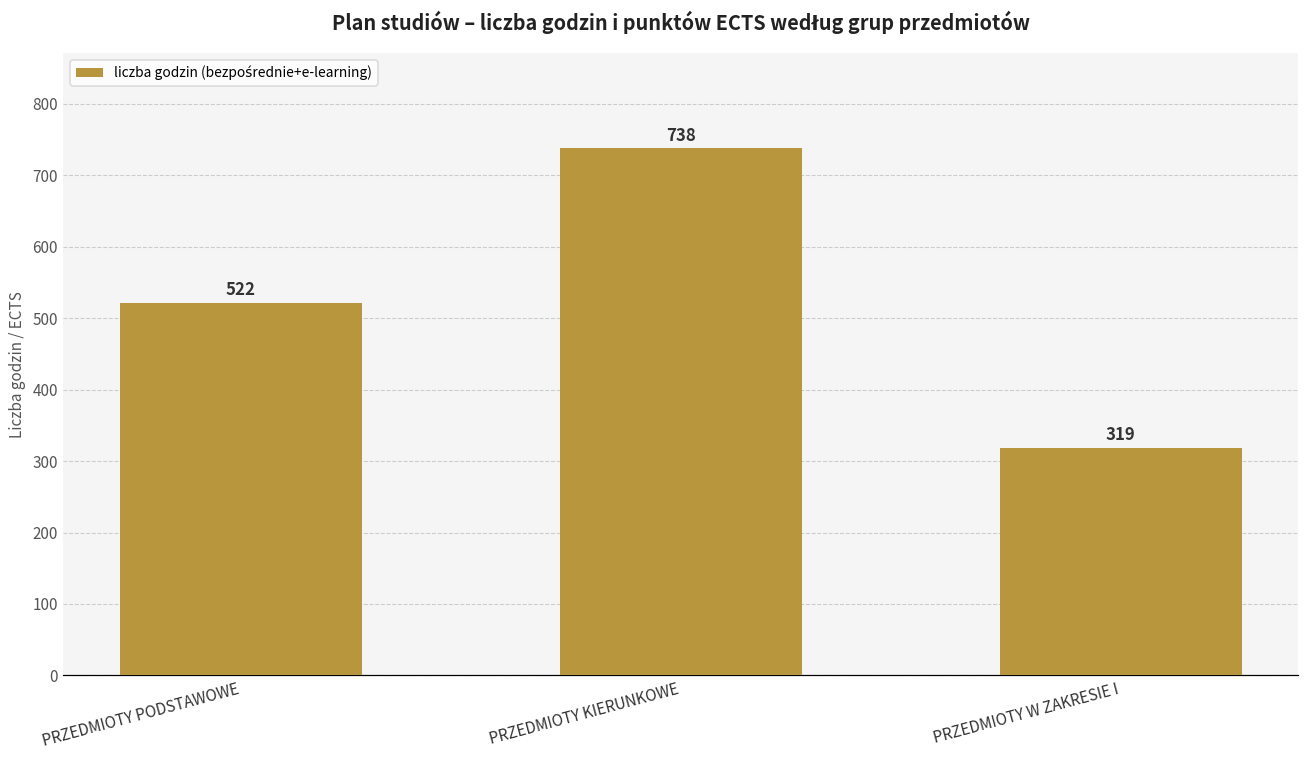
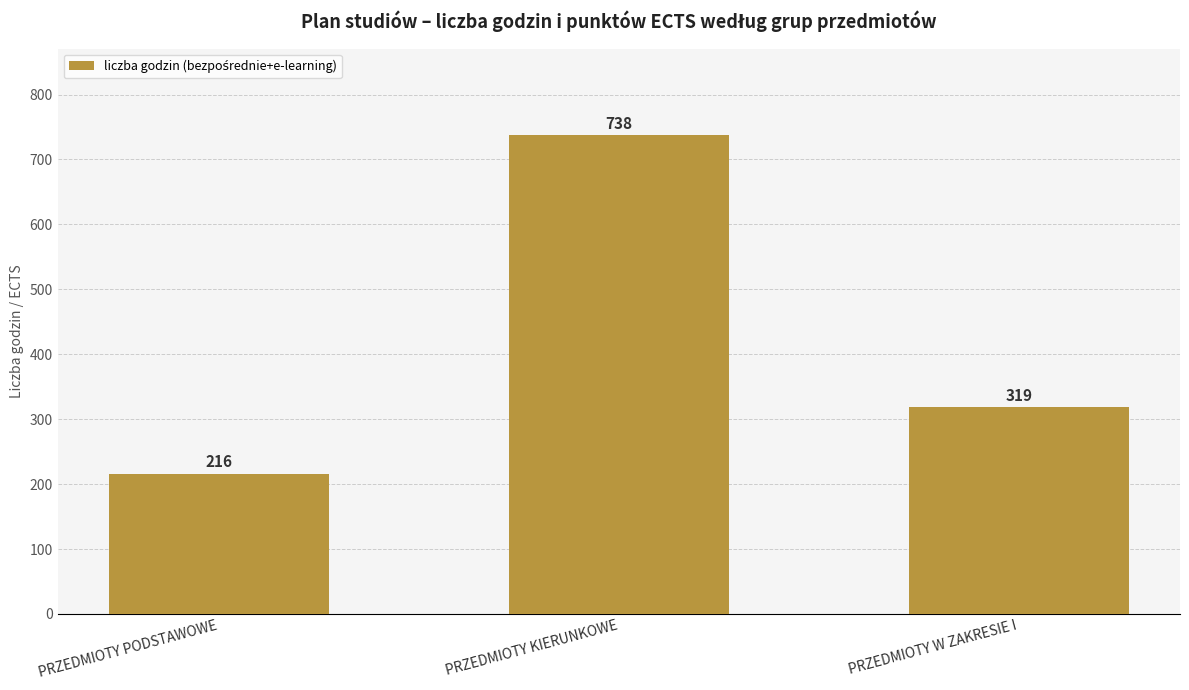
PRZEDMIOTY PODSTAWOWE: 522 -> 216
